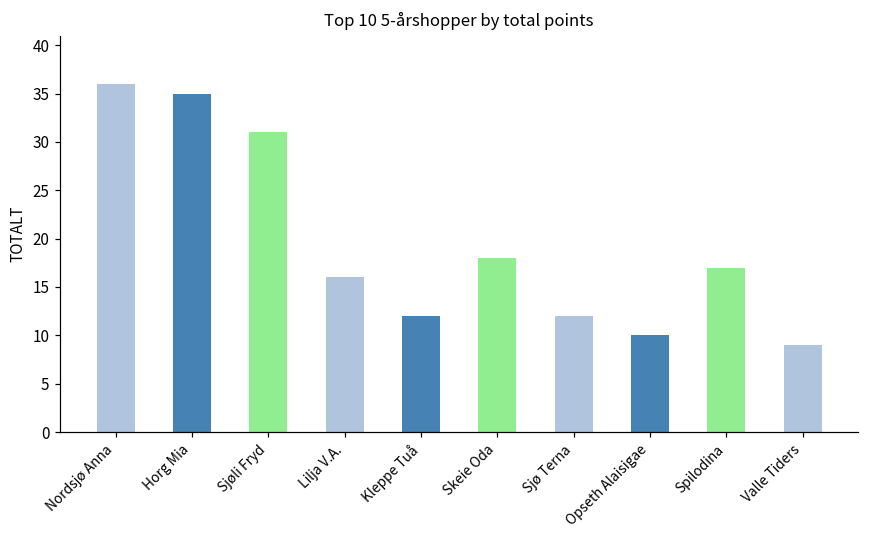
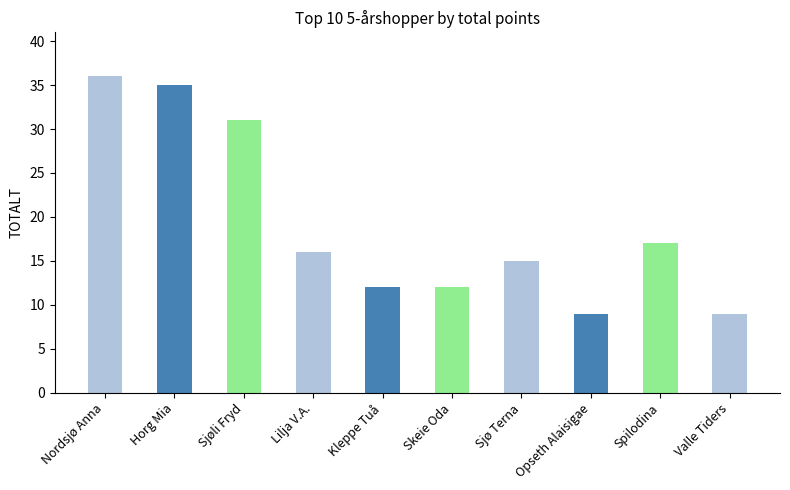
Skeie Oda: 18 -> 12
Sjø Terna: 12 -> 15
Opseth Alaisigae: 10 -> 9
